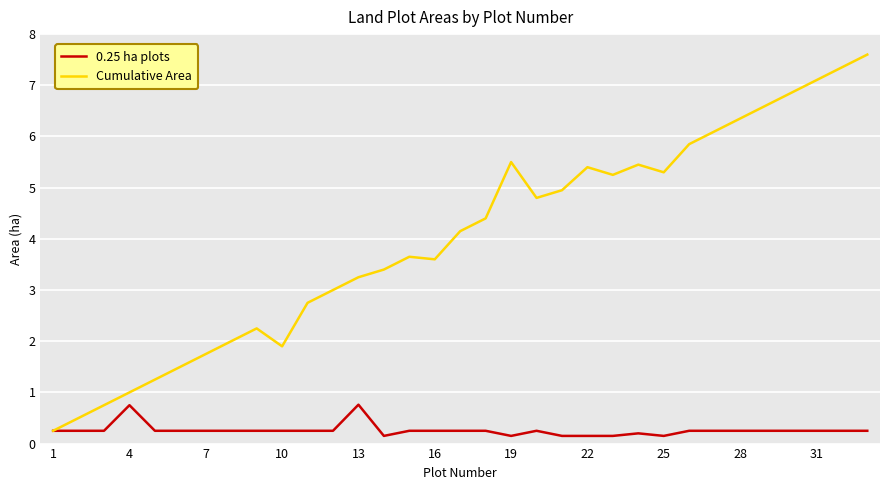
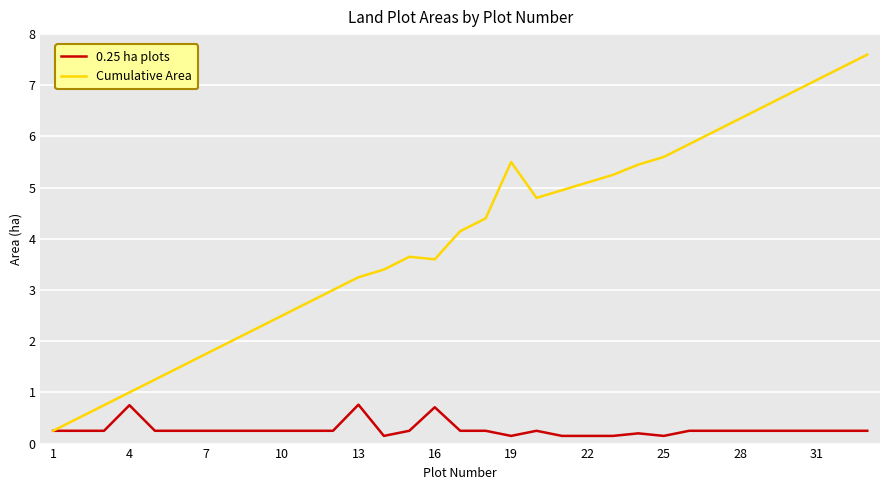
Cumulative Area, 10: 1.9 -> 2.5
0.25 ha plots, 16: 0.3 -> 0.7
Cumulative Area, 22: 5.4 -> 5.1
Cumulative Area, 25: 5.3 -> 5.6
